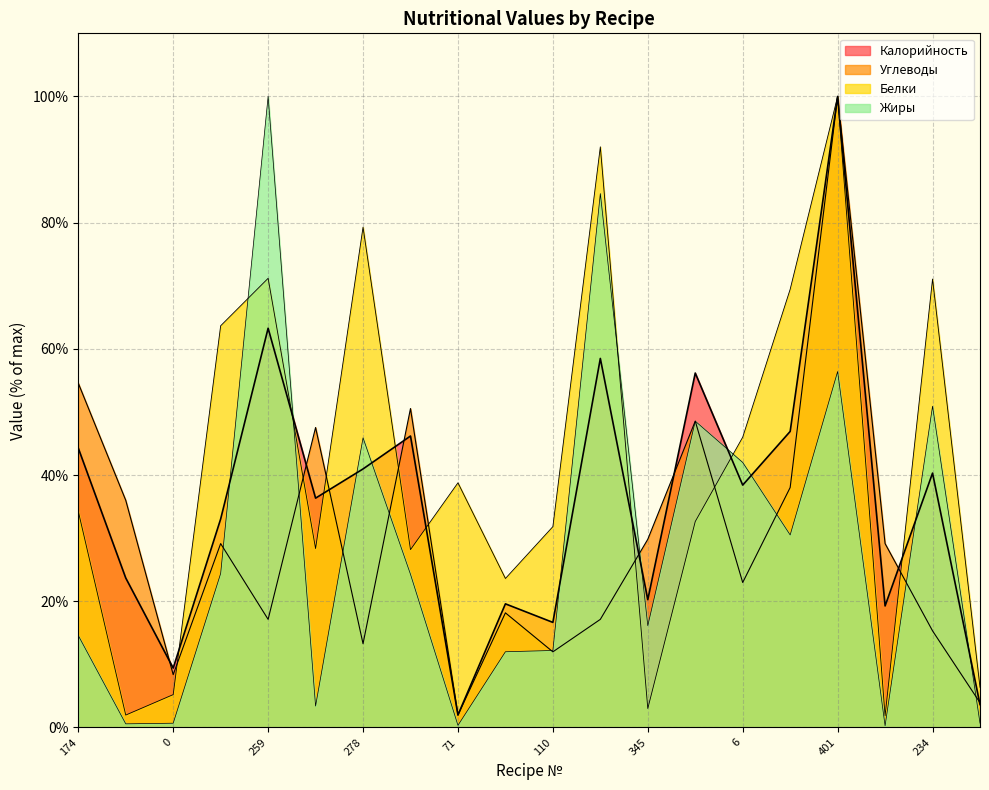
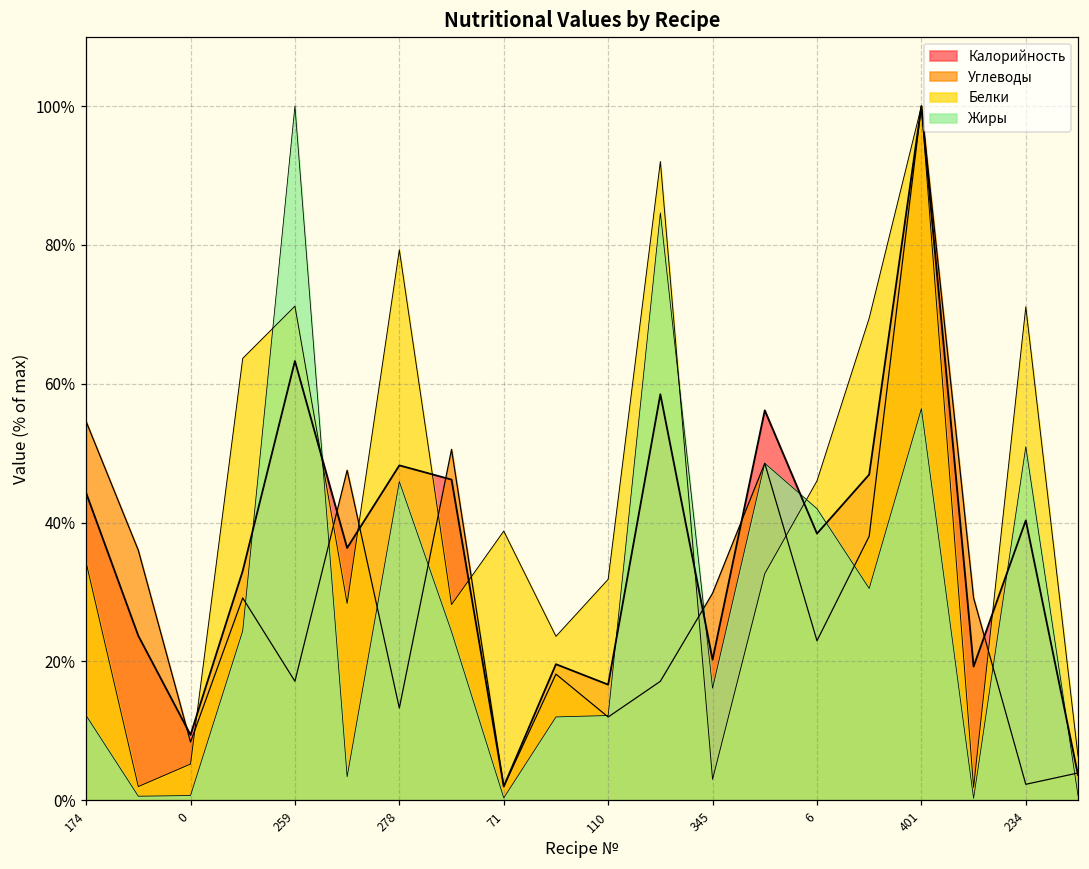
Жиры, 174: 15% -> 12%
Калорийность, 278: 41% -> 48%
Углеводы, 234: 15% -> 2%
